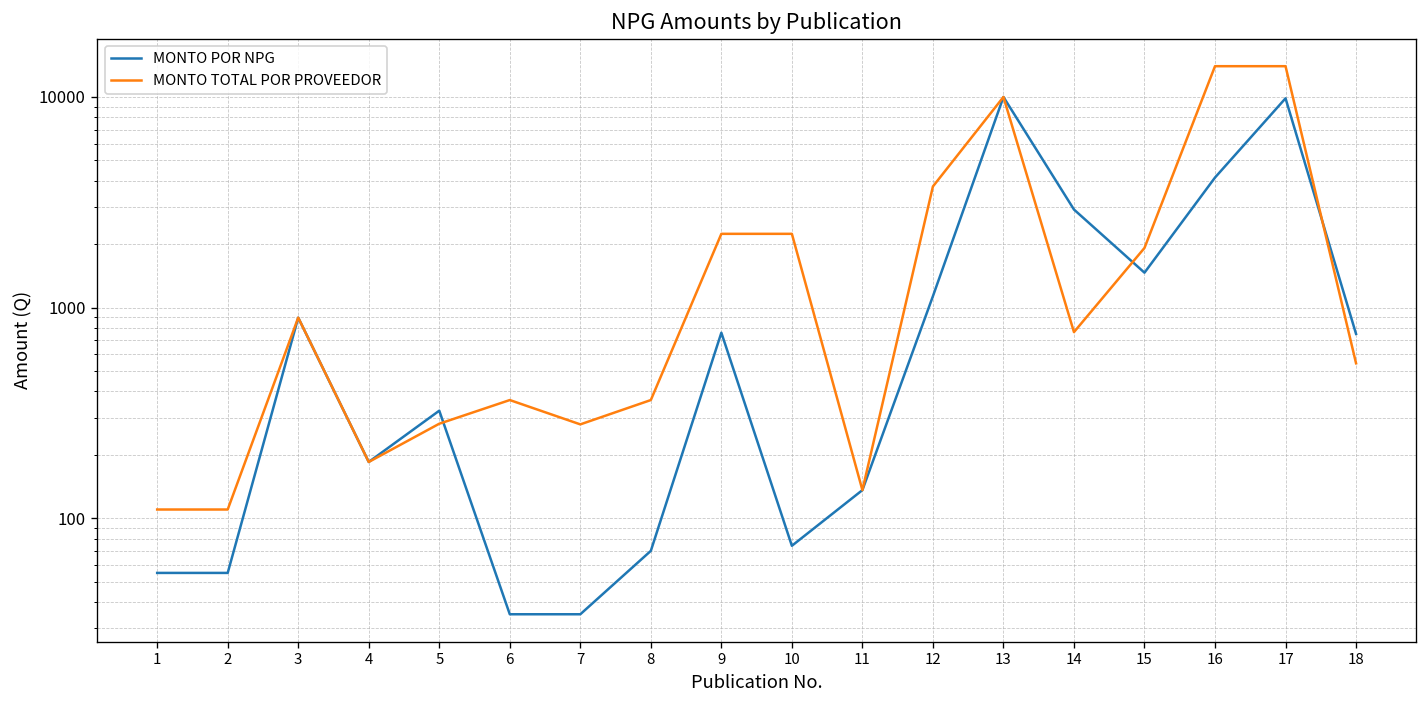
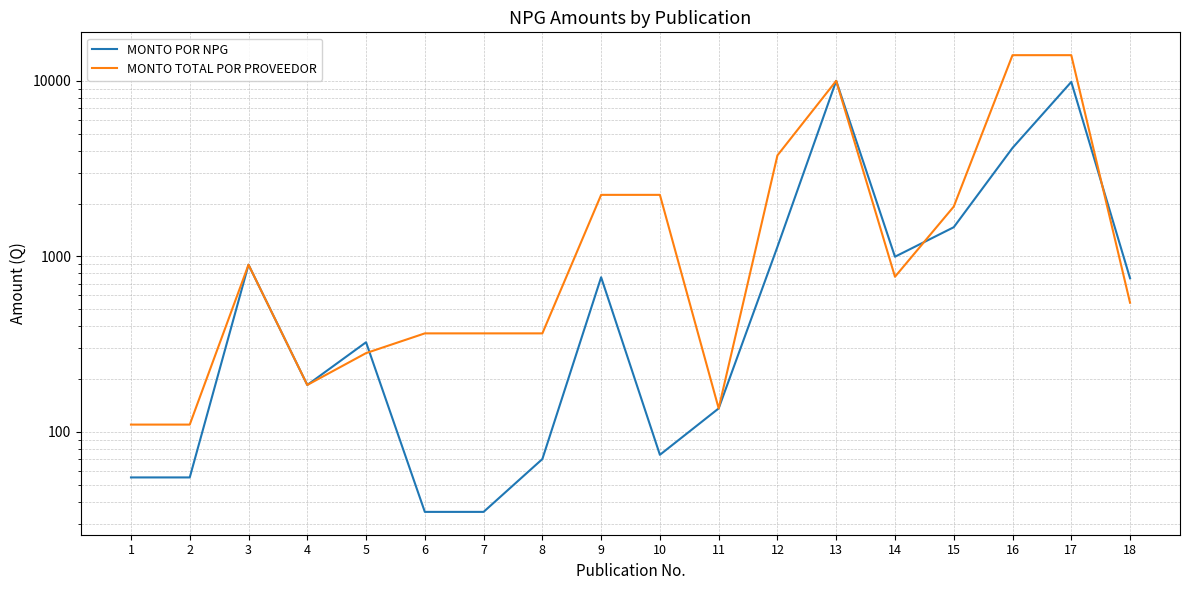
MONTO TOTAL POR PROVEEDOR, 7: 280 -> 360
MONTO POR NPG, 14: 2900 -> 1000
